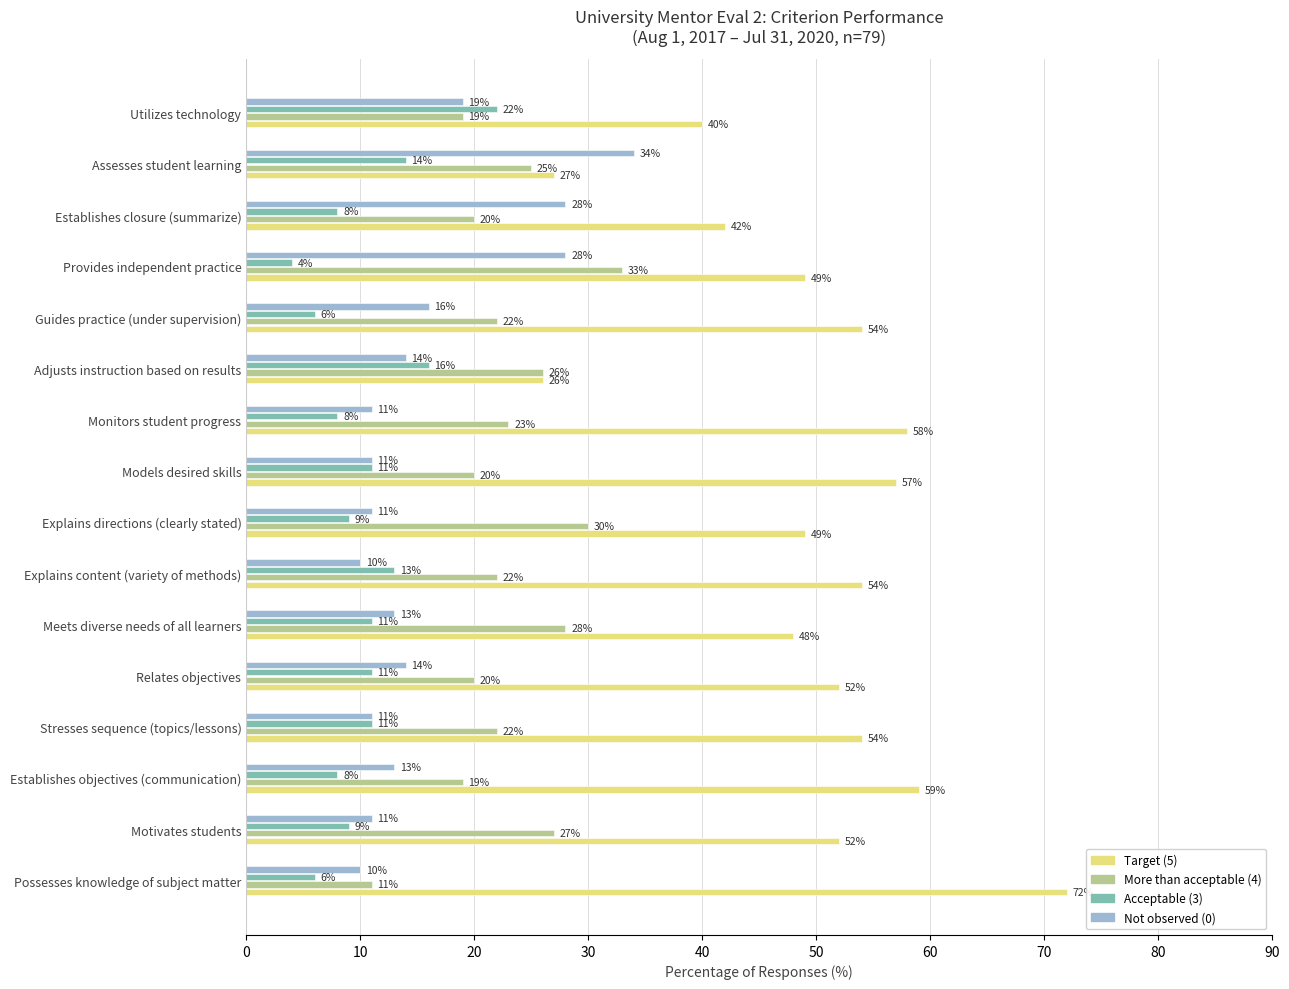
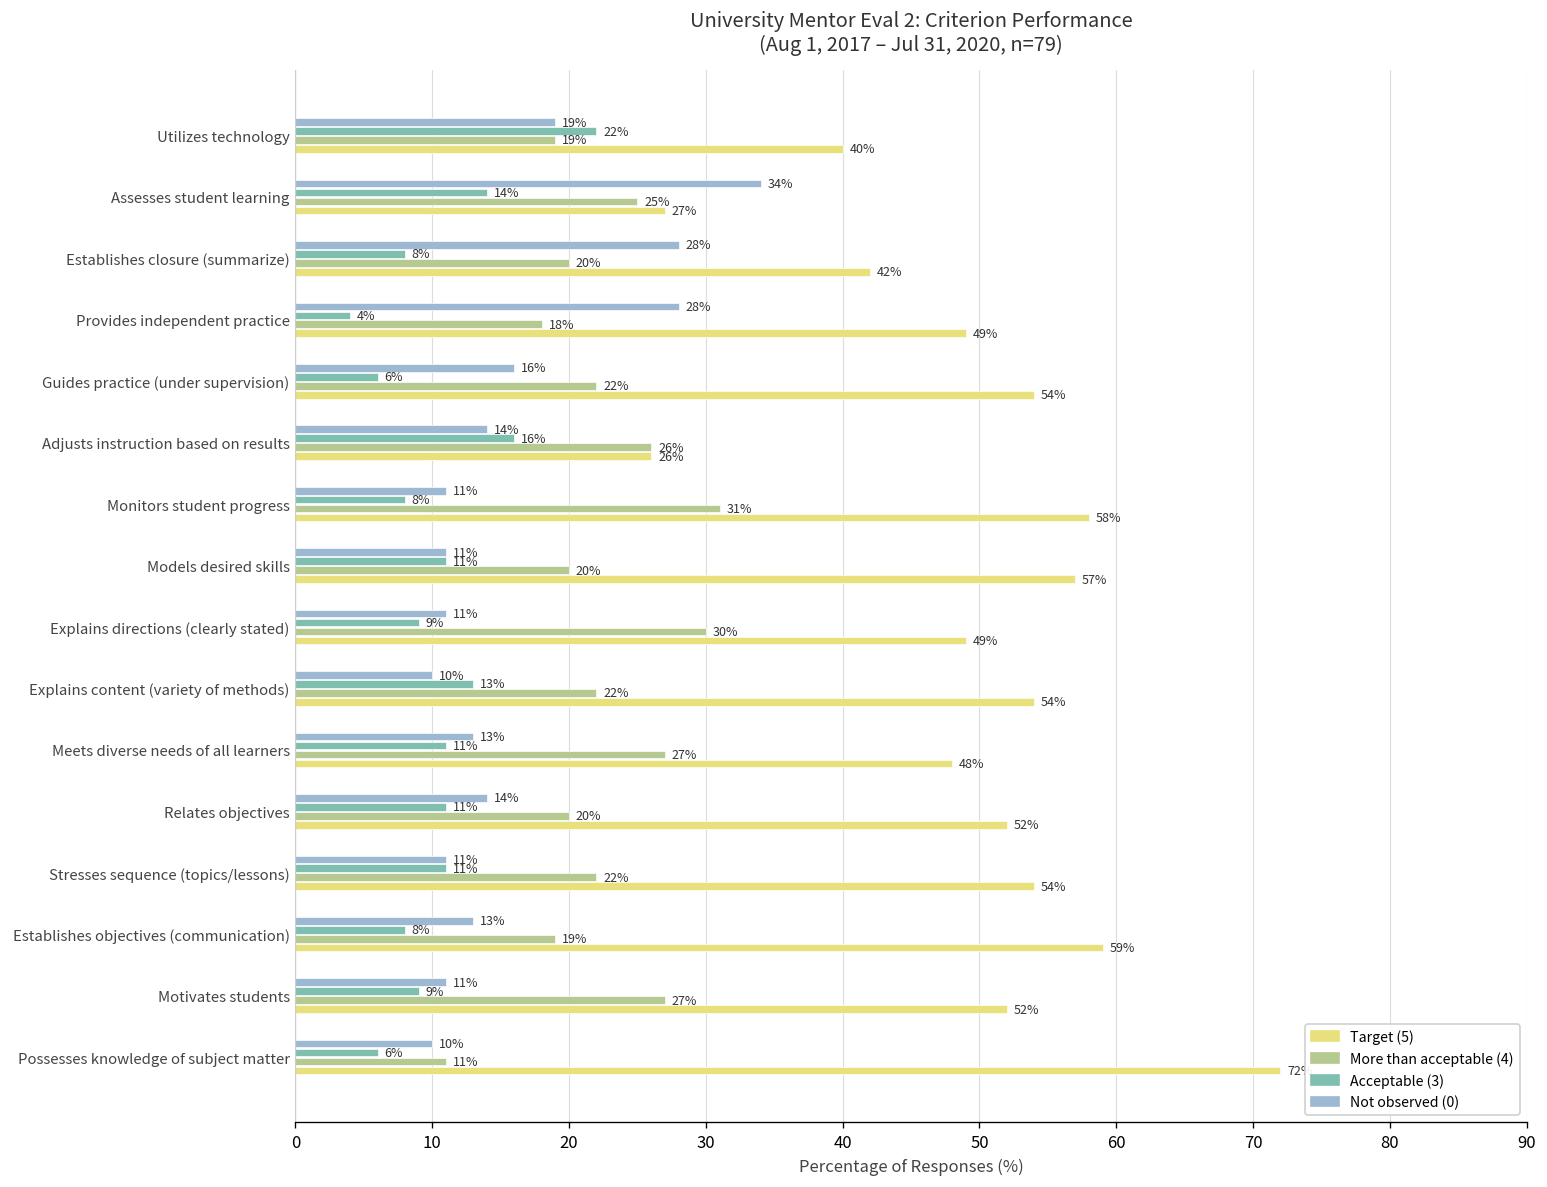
More than acceptable (4), Provides independent practice: 33% -> 18%
More than acceptable (4), Monitors student progress: 23% -> 31%
More than acceptable (4), Meets diverse needs of all learners: 28% -> 27%
